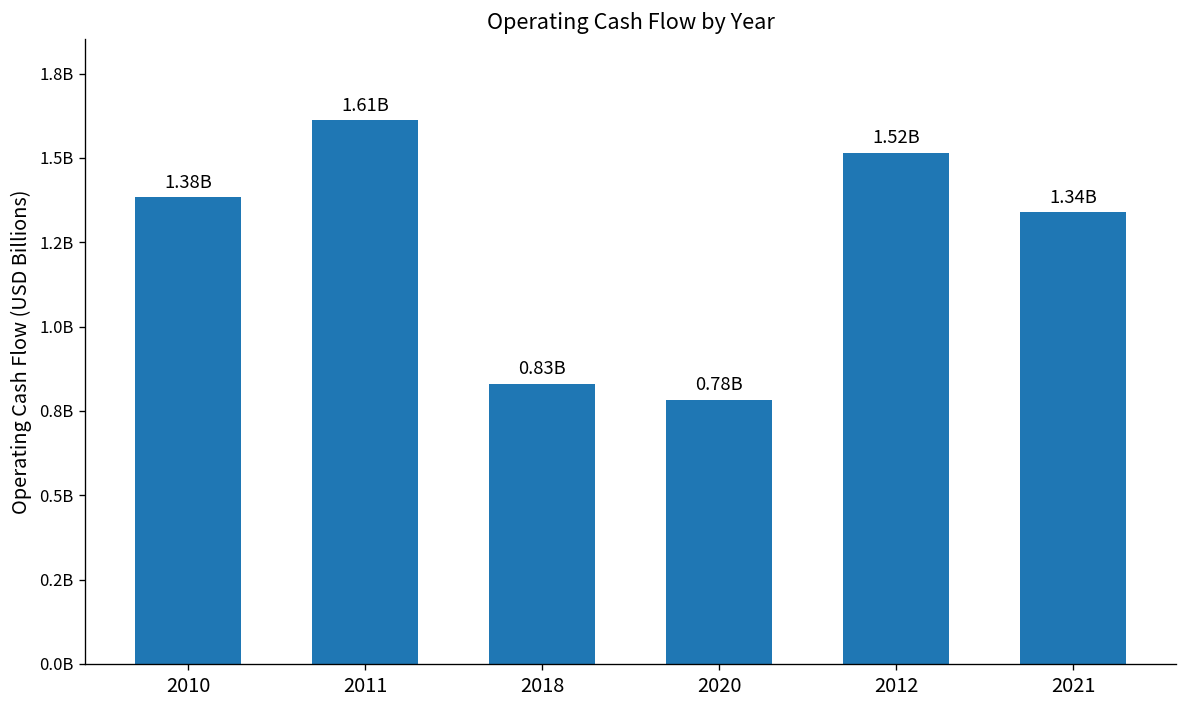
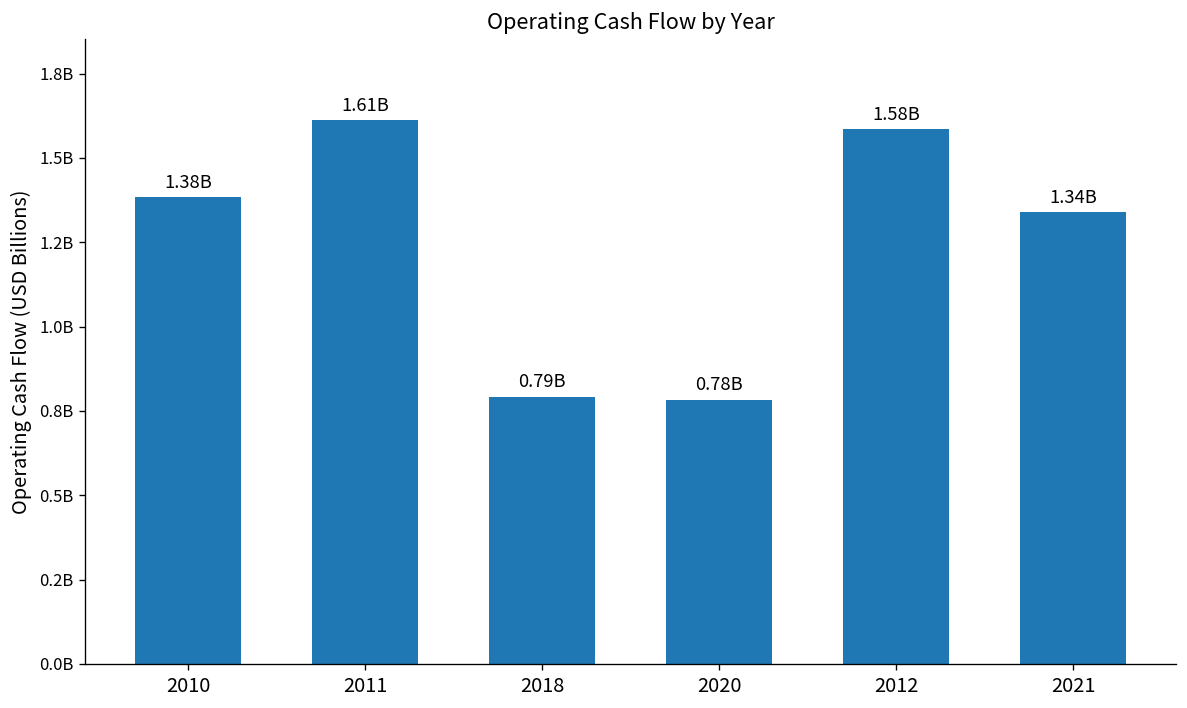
2018: 0.83B -> 0.79B
2012: 1.52B -> 1.58B
